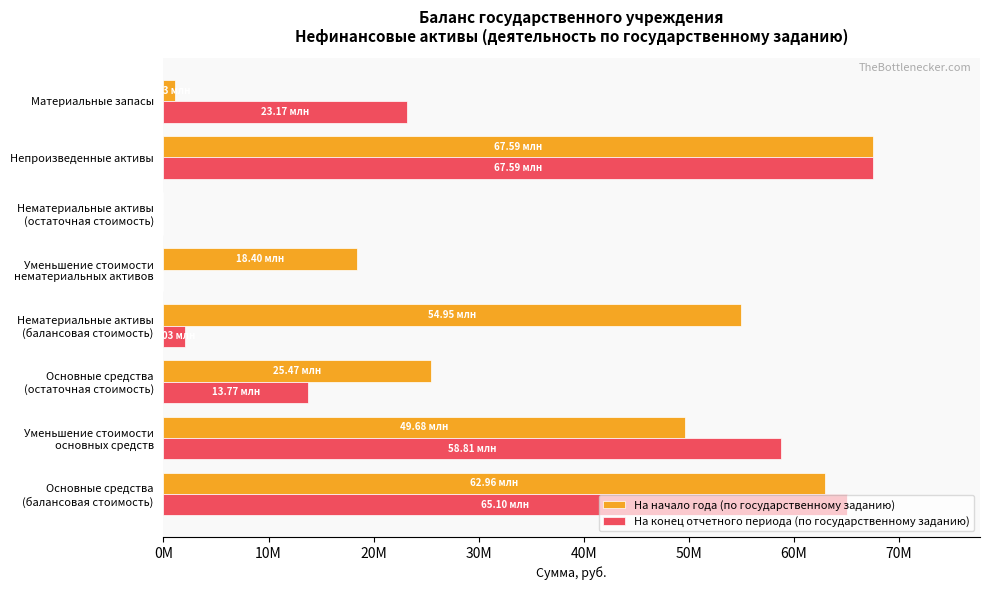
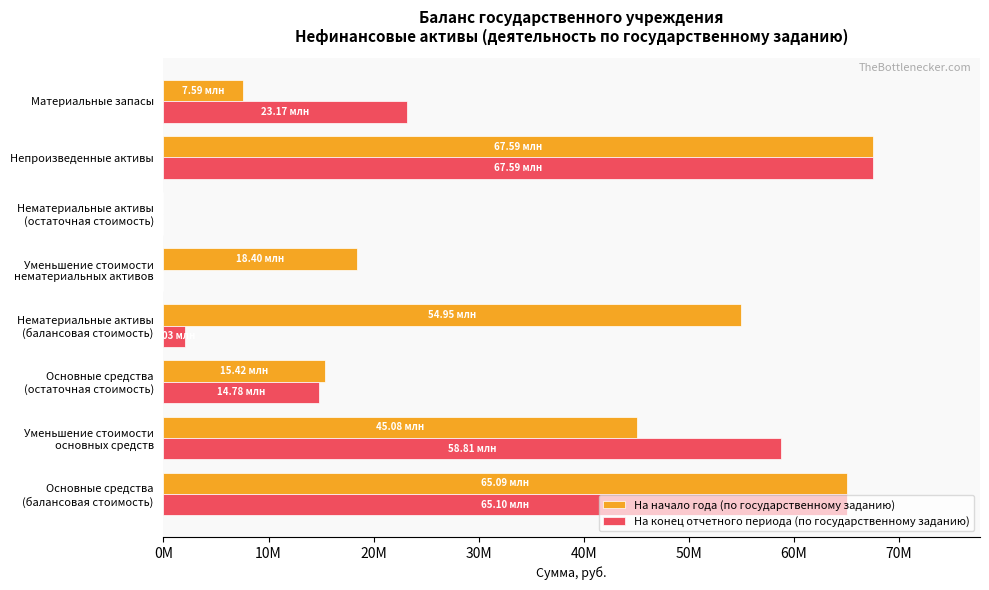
На начало года (по государственному заданию), Материальные запасы: 1100000 -> 7600000
На начало года (по государственному заданию), Основные средства (остаточная стоимость): 25.47 -> 15.42
На конец отчетного периода (по государственному заданию), Основные средства (остаточная стоимость): 13.77 -> 14.78
На начало года (по государственному заданию), Уменьшение стоимости основных средств: 49.68 -> 45.08
На начало года (по государственному заданию), Основные средства (балансовая стоимость): 62.96 -> 65.09
